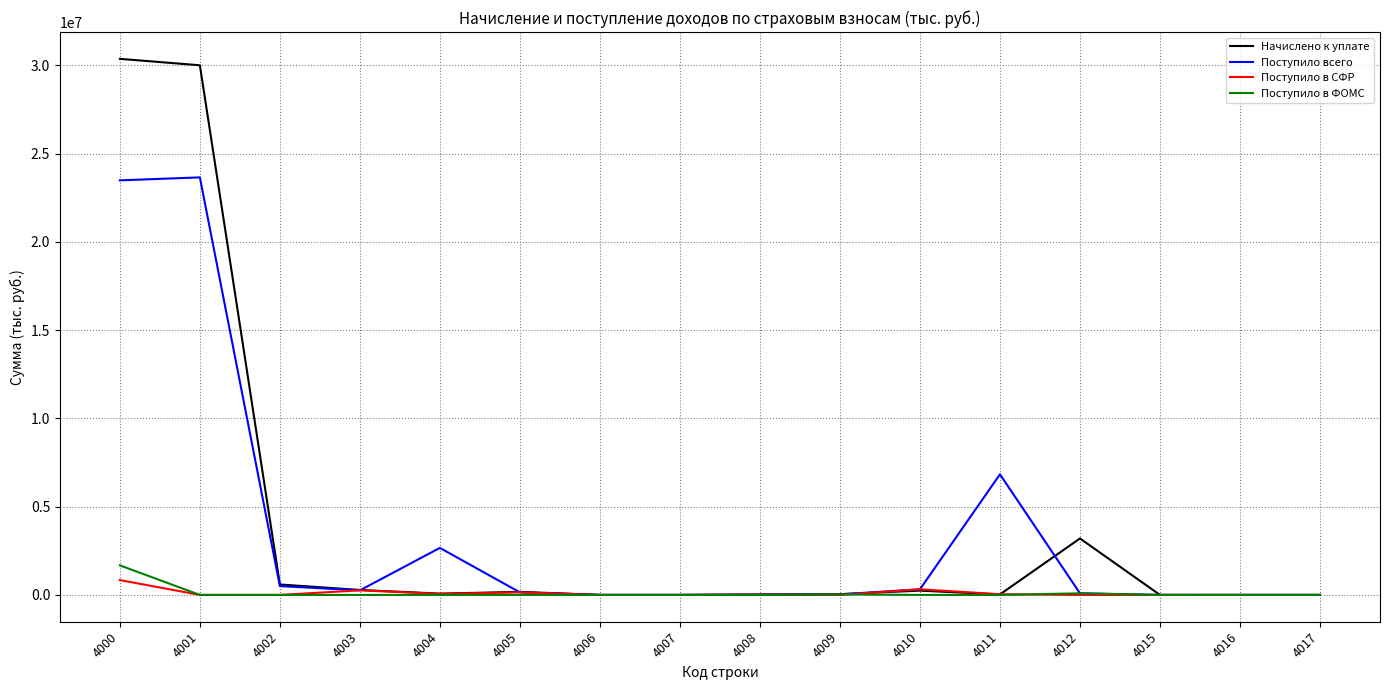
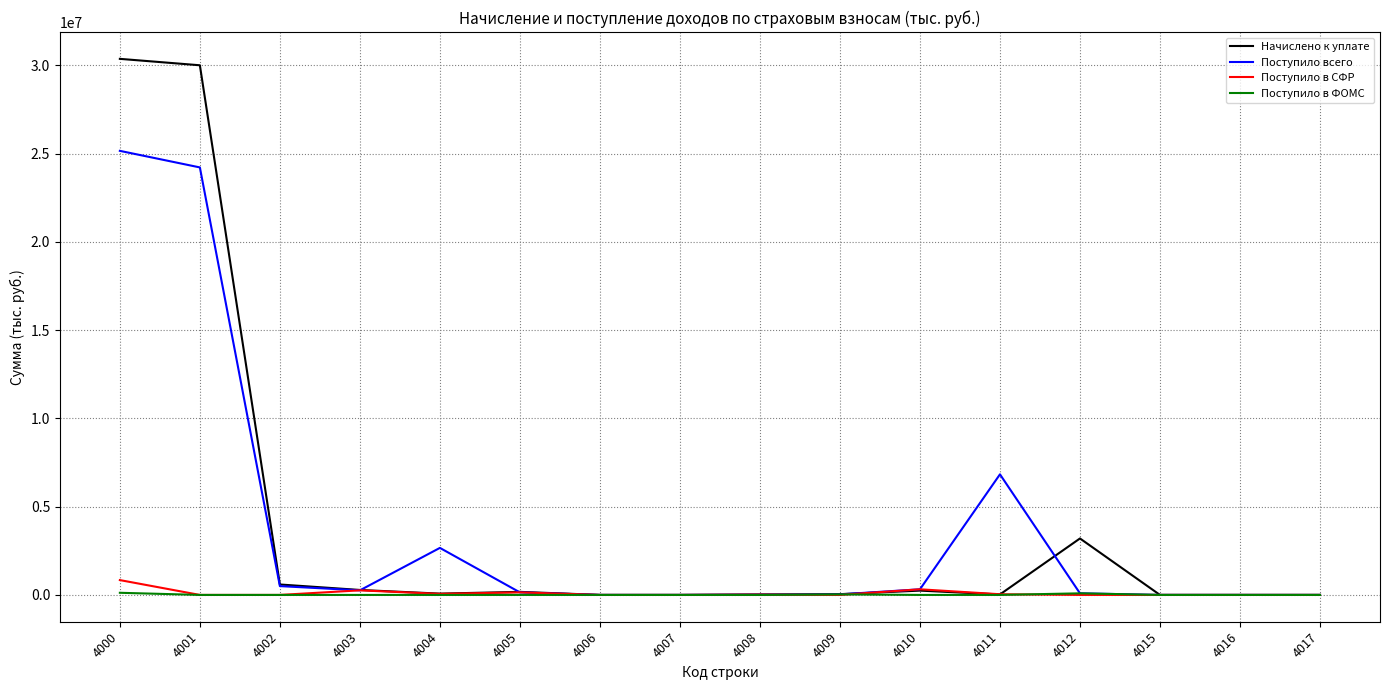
Поступило всего, 4000: 23500000 -> 25200000
Поступило в ФОМС, 4000: 1700000 -> 100000
Поступило всего, 4001: 23600000 -> 24200000
